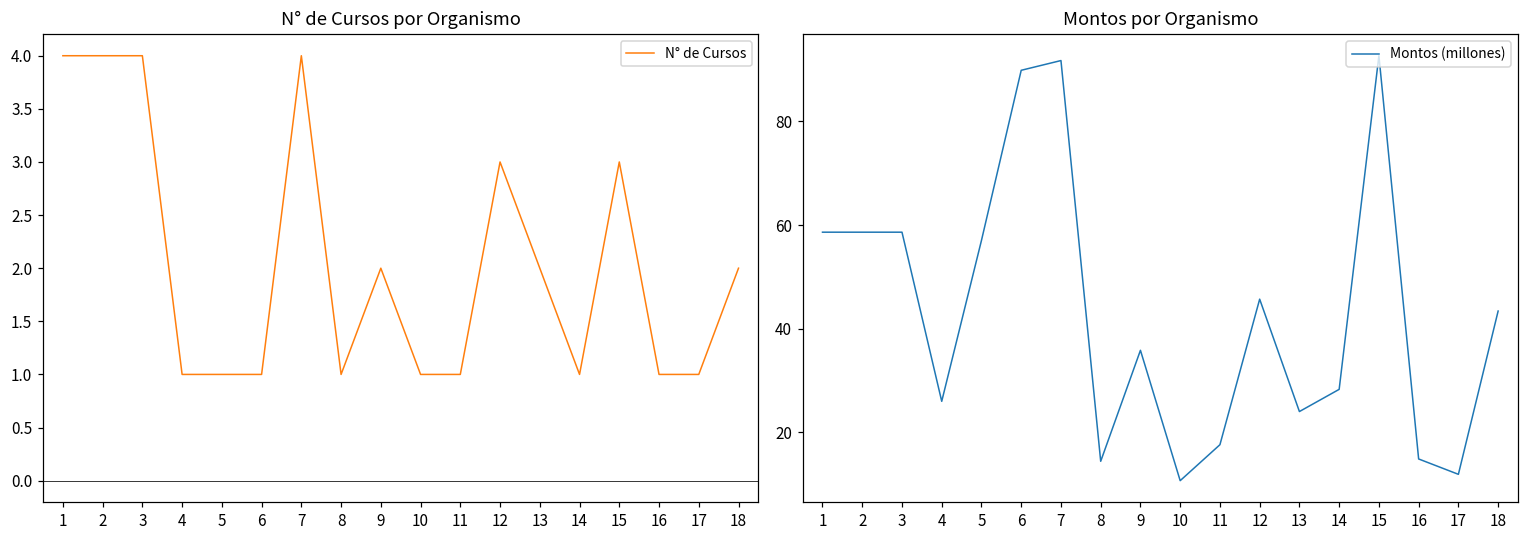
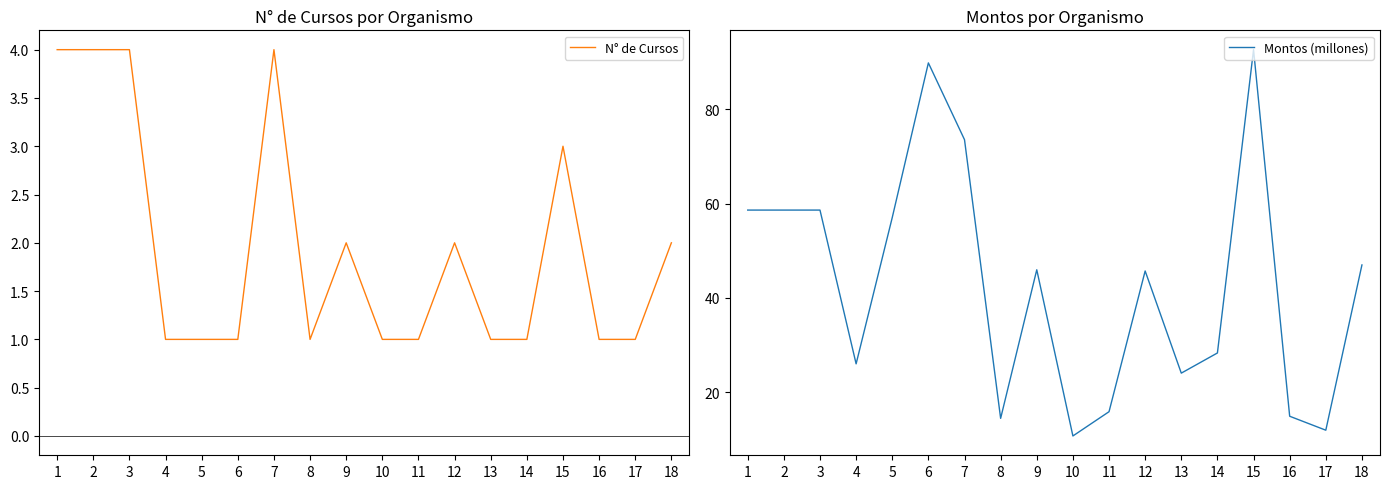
N° de Cursos por Organismo, 12: 3 -> 2
N° de Cursos por Organismo, 13: 2 -> 1
Montos por Organismo, 7: 92 -> 74
Montos por Organismo, 9: 36 -> 46
Montos por Organismo, 11: 18 -> 16
Montos por Organismo, 18: 43 -> 47
